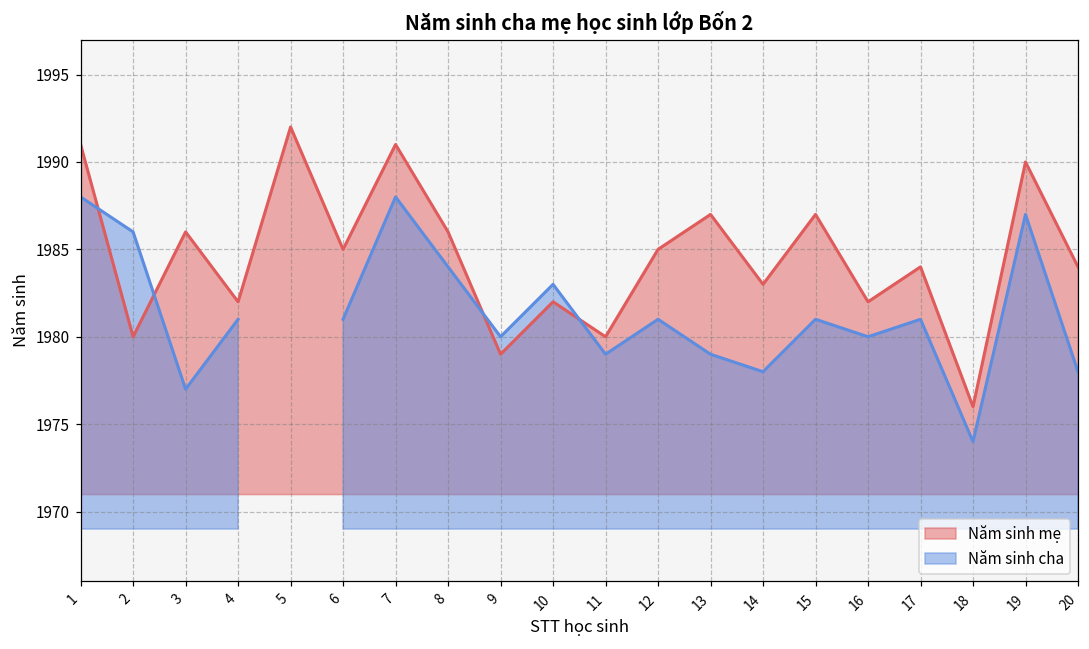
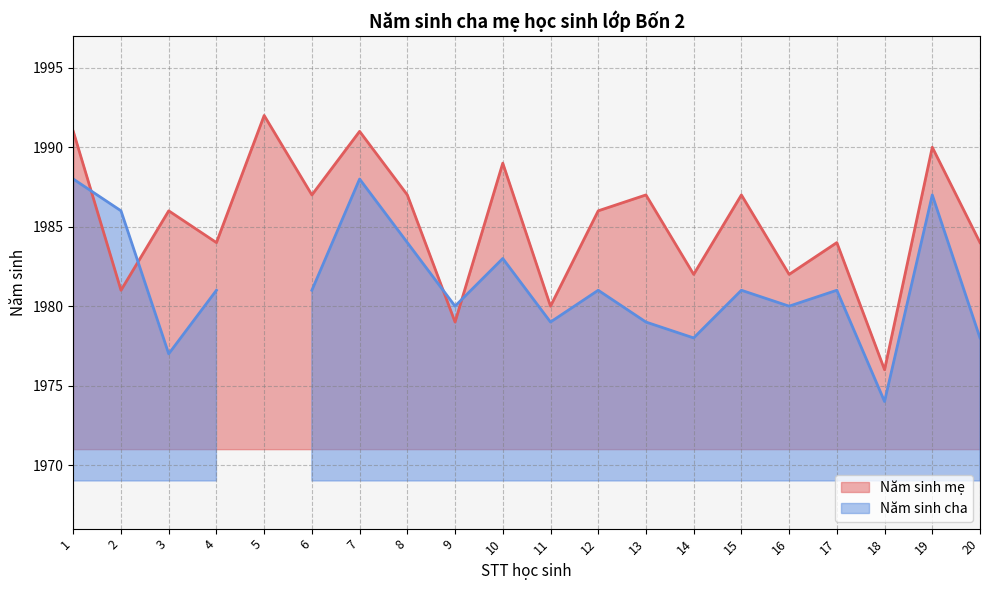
Năm sinh mẹ, 2: 1980 -> 1981
Năm sinh mẹ, 4: 1982 -> 1984
Năm sinh mẹ, 6: 1985 -> 1987
Năm sinh mẹ, 8: 1986 -> 1987
Năm sinh mẹ, 10: 1982 -> 1989
Năm sinh mẹ, 12: 1985 -> 1986
Năm sinh mẹ, 14: 1983 -> 1982
